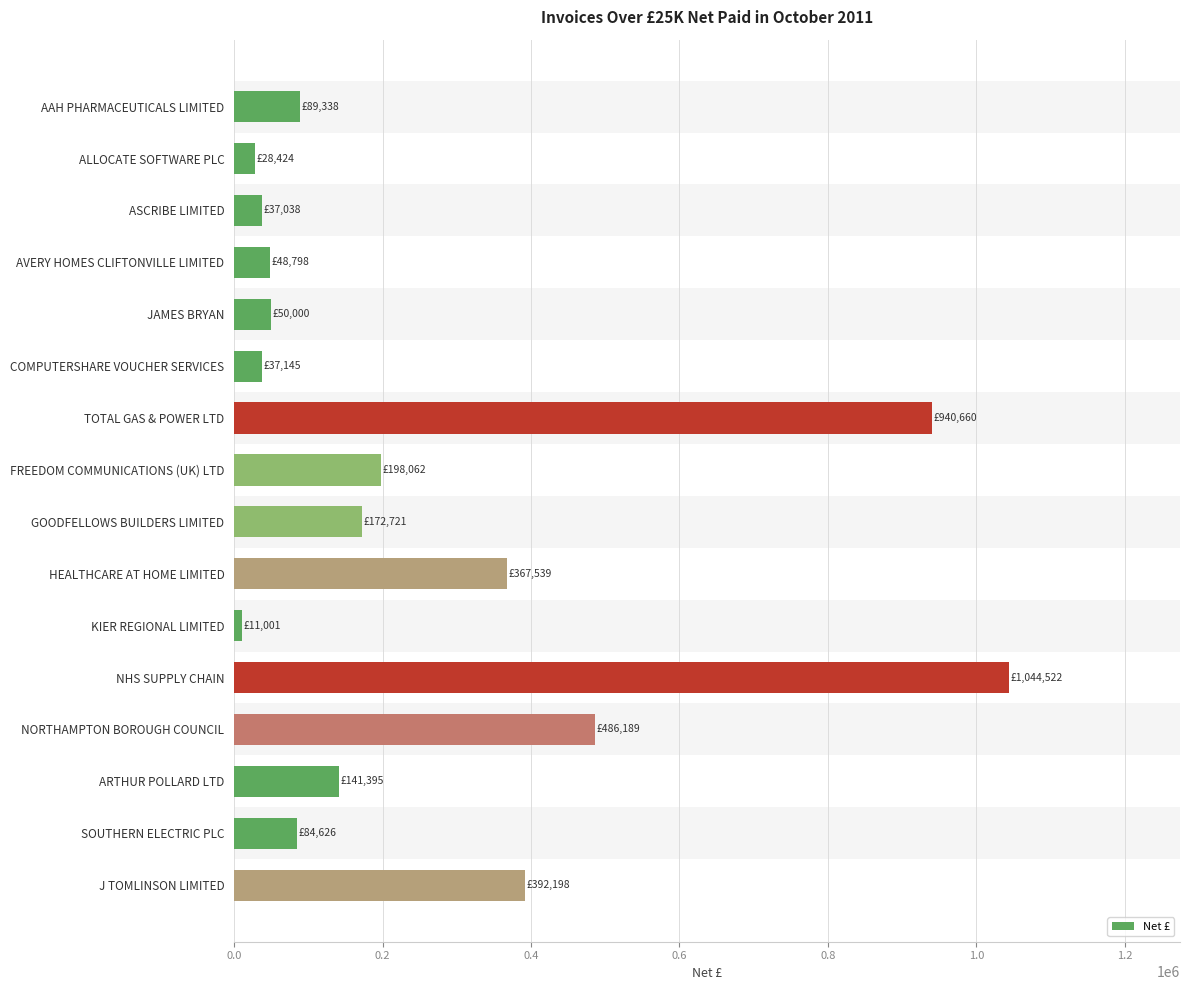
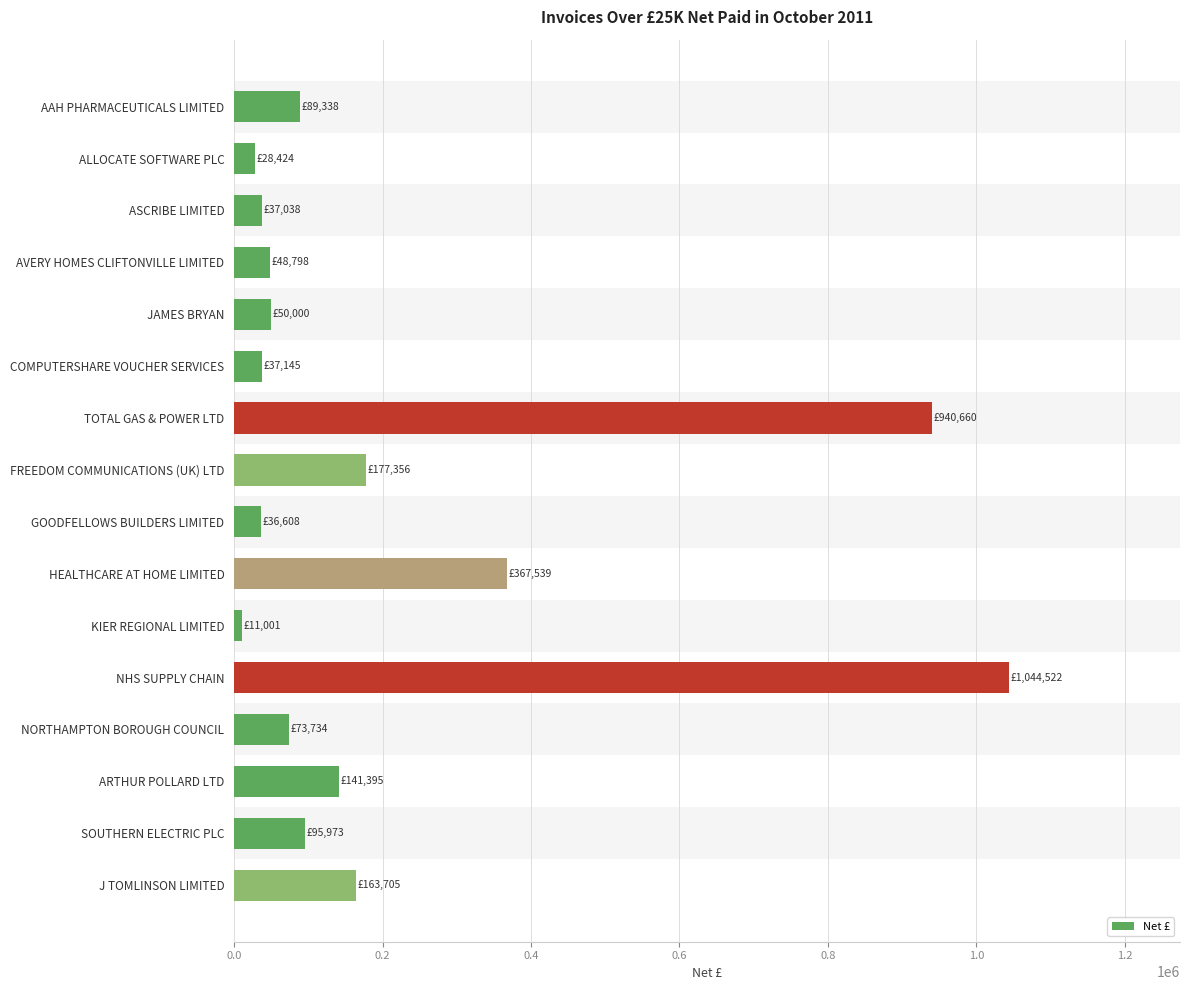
FREEDOM COMMUNICATIONS (UK) LTD: £198,062 -> £177,356
GOODFELLOWS BUILDERS LIMITED: £172,721 -> £36,608
NORTHAMPTON BOROUGH COUNCIL: £486,189 -> £73,734
SOUTHERN ELECTRIC PLC: £84,626 -> £95,973
J TOMLINSON LIMITED: £392,198 -> £163,705
